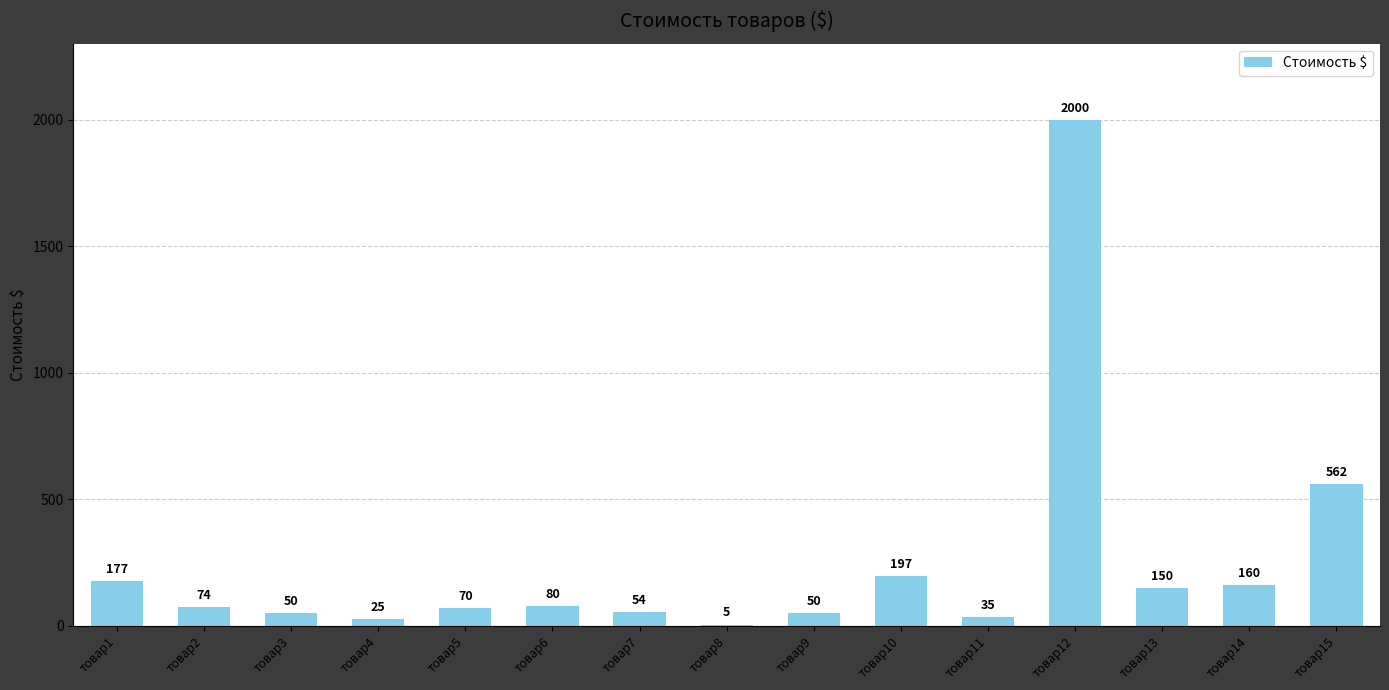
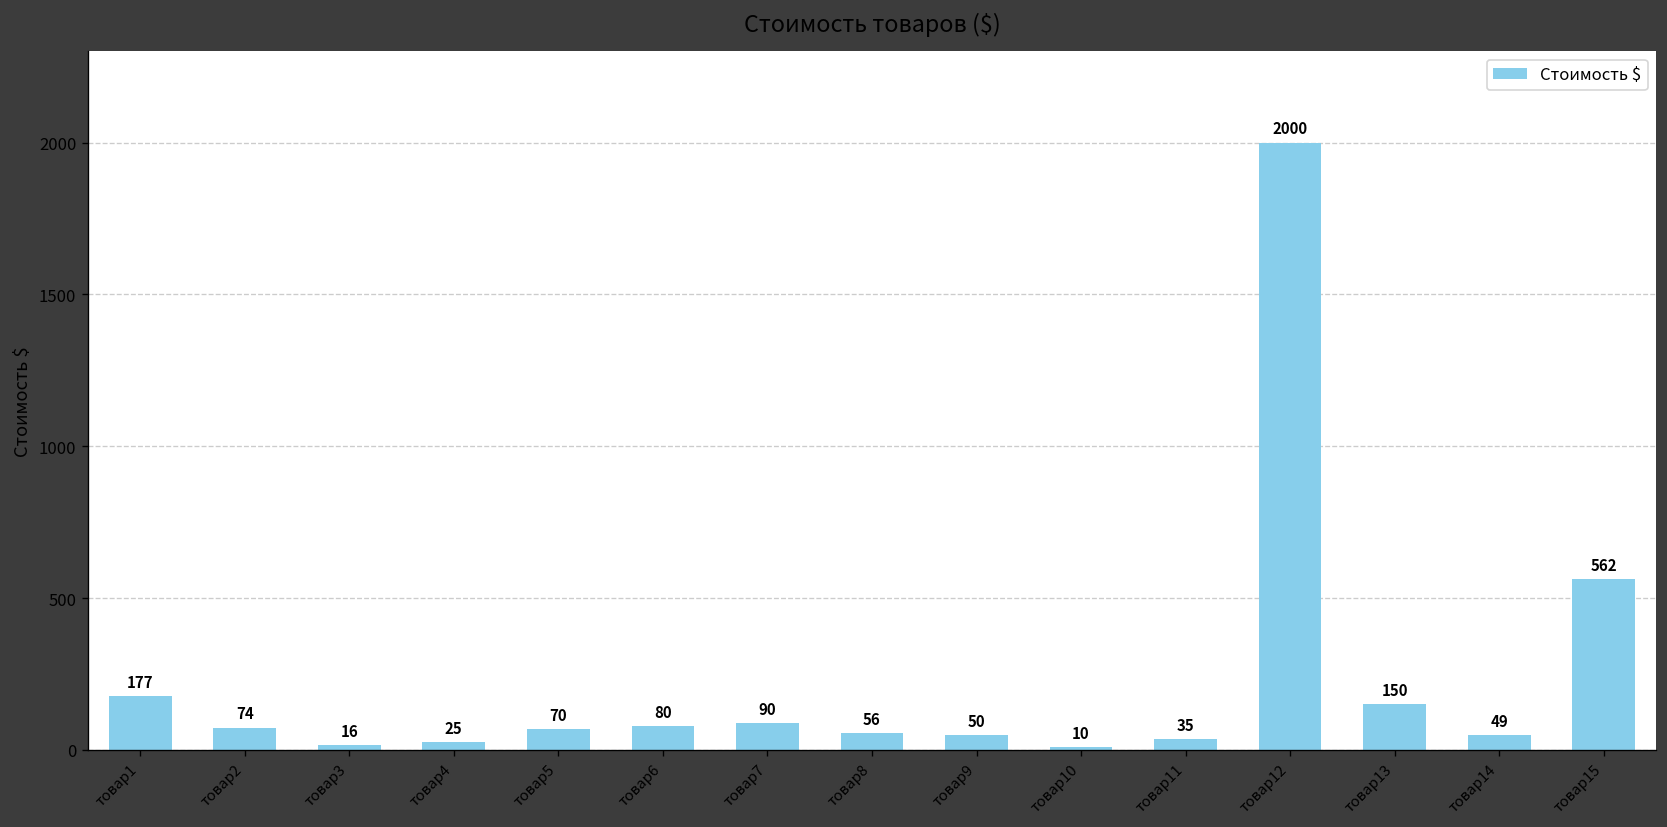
товар3: 50 -> 16
товар7: 54 -> 90
товар8: 5 -> 56
товар10: 197 -> 10
товар14: 160 -> 49
